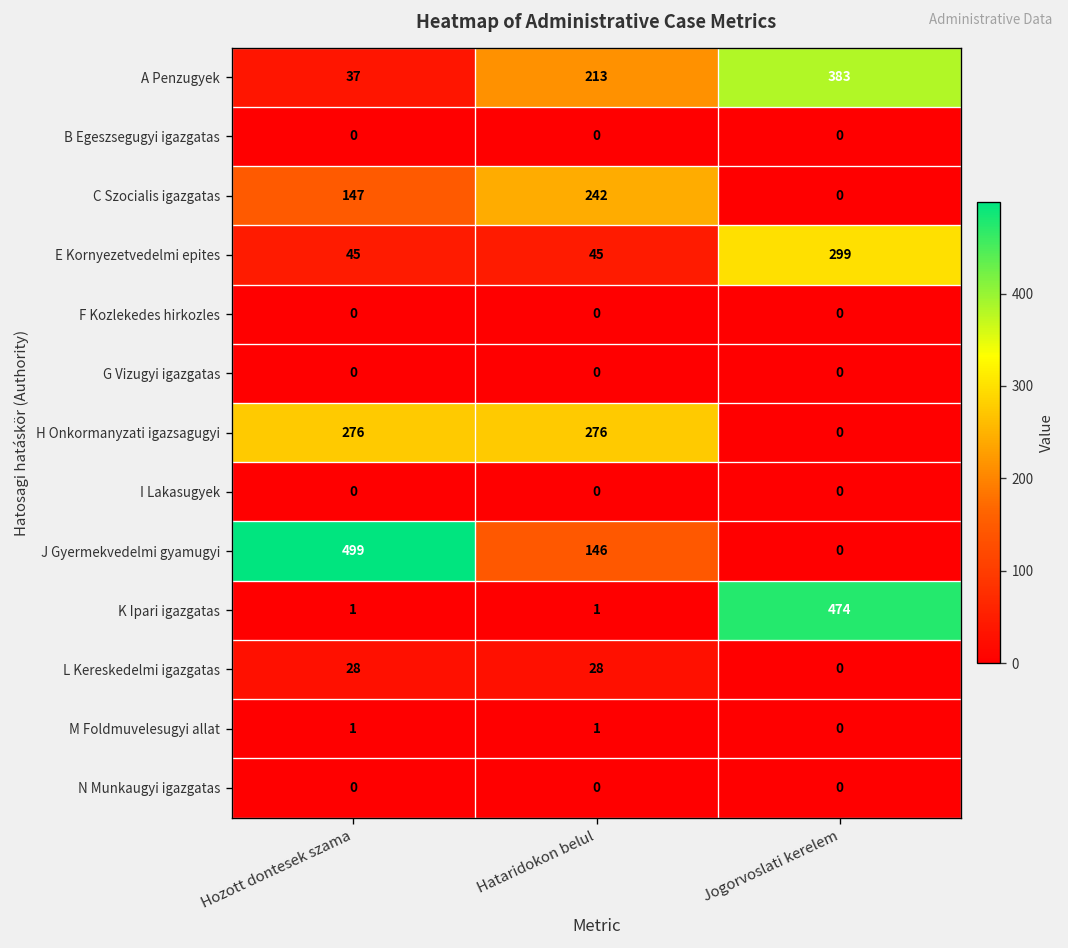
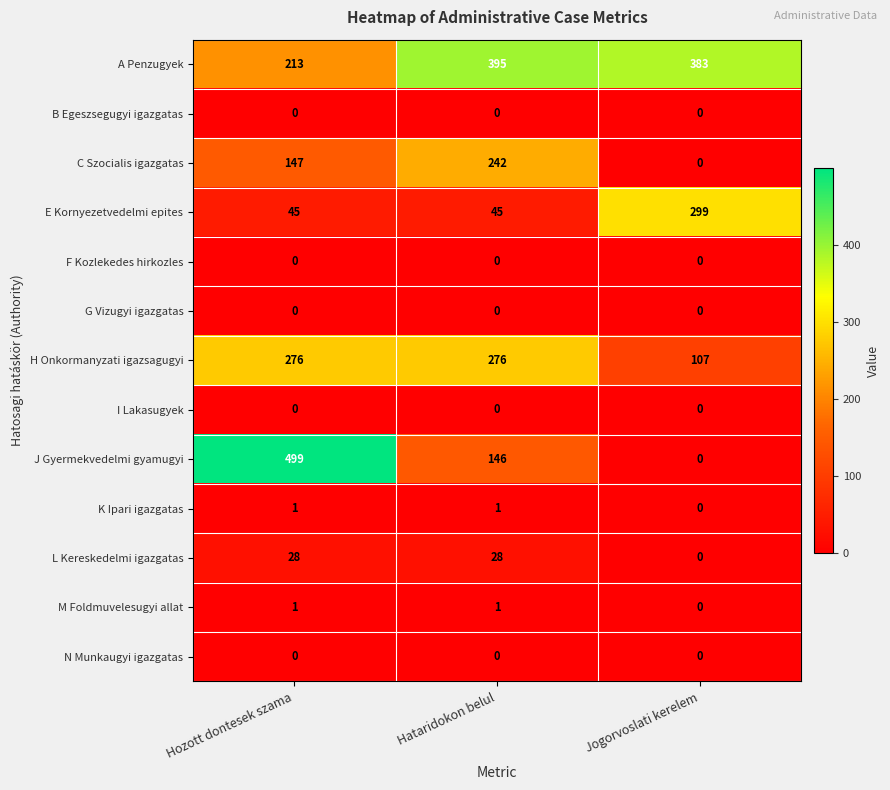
A Penzugyek, Hozott dontesek szama: 37 -> 213
A Penzugyek, Hataridokon belul: 213 -> 395
H Onkormanyzati igazsagugyi, Jogorvoslati kerelem: 0 -> 107
K Ipari igazgatas, Jogorvoslati kerelem: 474 -> 0
